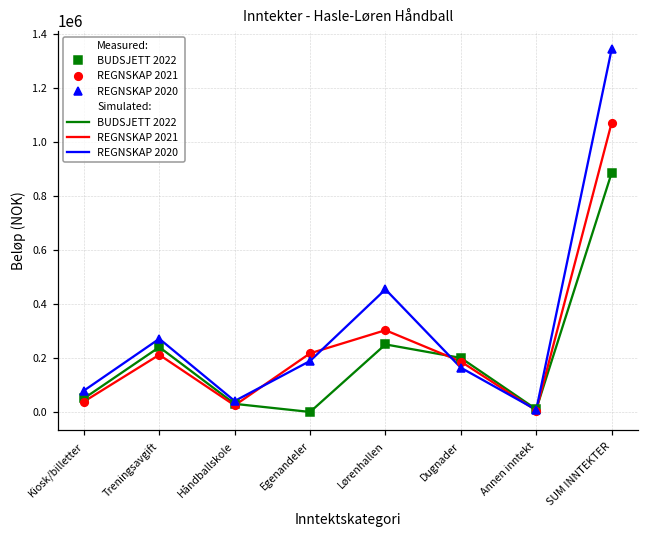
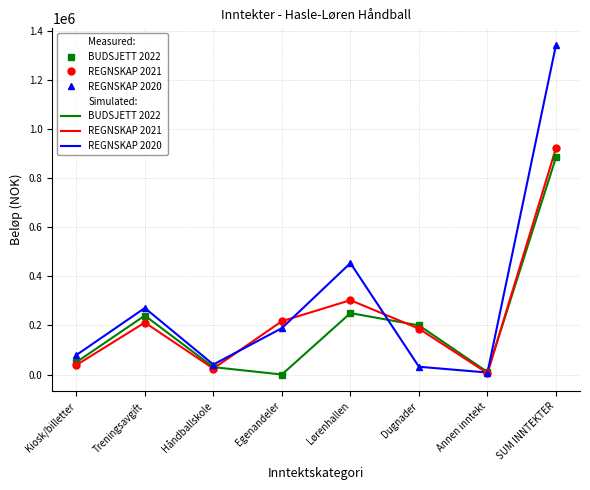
REGNSKAP 2020, Dugnader: 160000 -> 30000
REGNSKAP 2021, SUM INNTEKTER: 1070000 -> 920000
